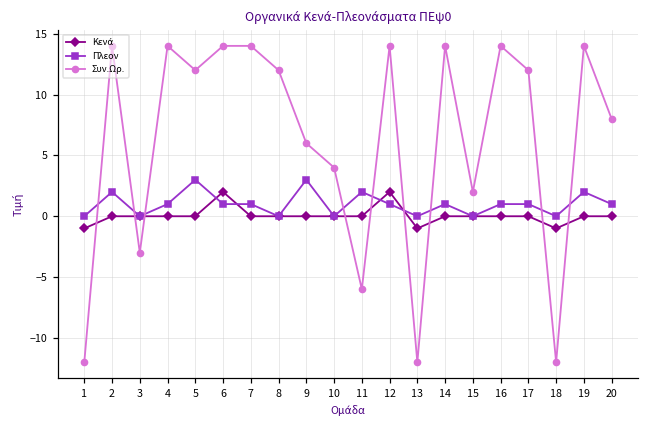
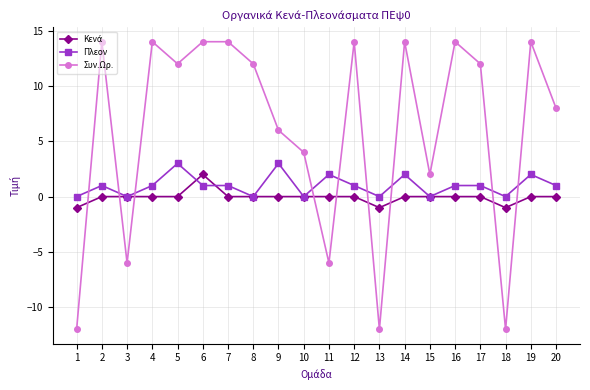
Πλεον, 2: 2 -> 1
Συν.Ωρ., 3: -3 -> -6
Κενά, 12: 2 -> 0
Πλεον, 14: 1 -> 2
